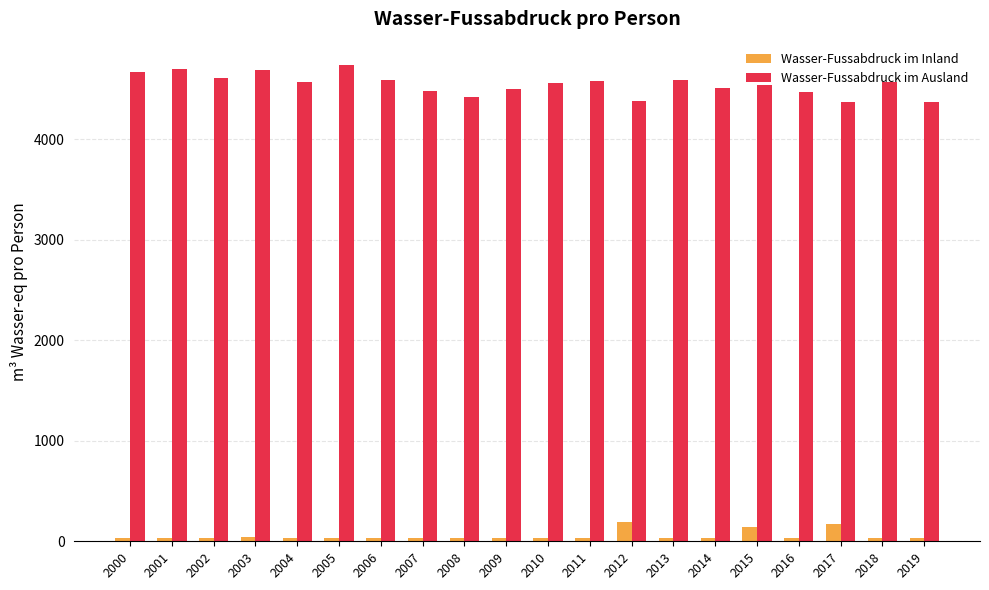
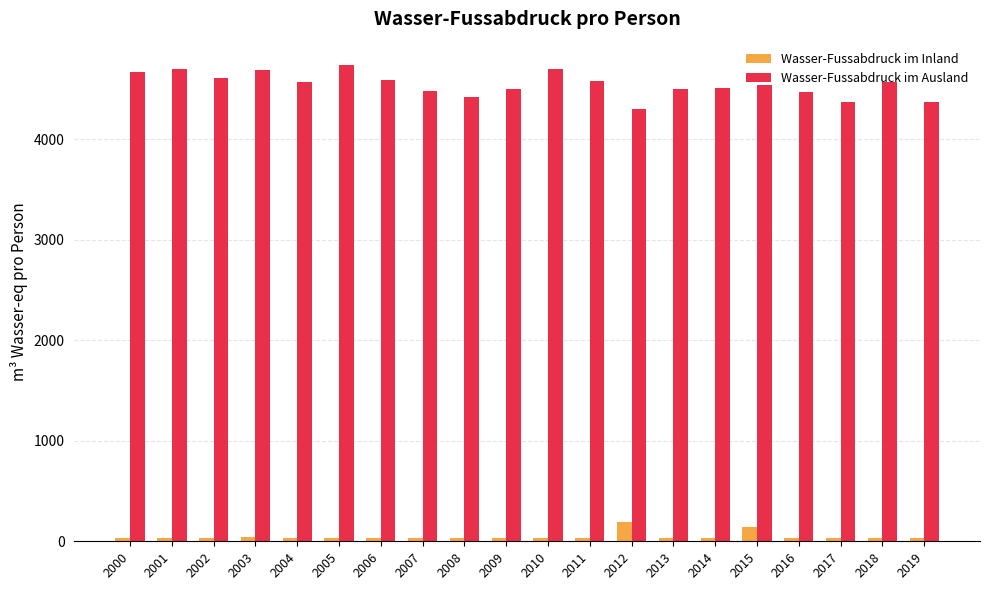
Wasser-Fussabdruck im Ausland, 2010: 4560 -> 4700
Wasser-Fussabdruck im Ausland, 2012: 4390 -> 4300
Wasser-Fussabdruck im Ausland, 2013: 4590 -> 4510
Wasser-Fussabdruck im Inland, 2017: 170 -> 30
